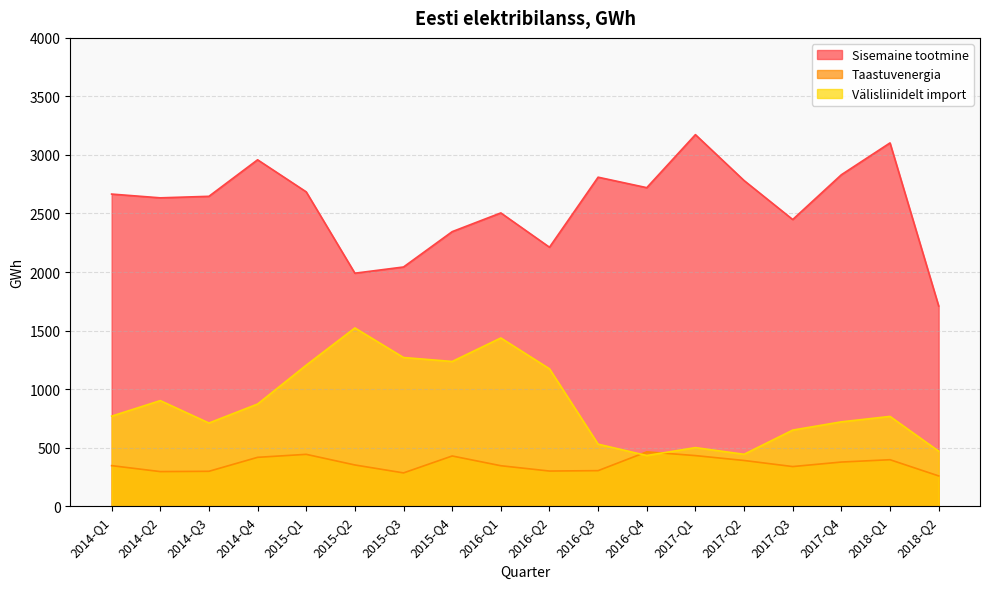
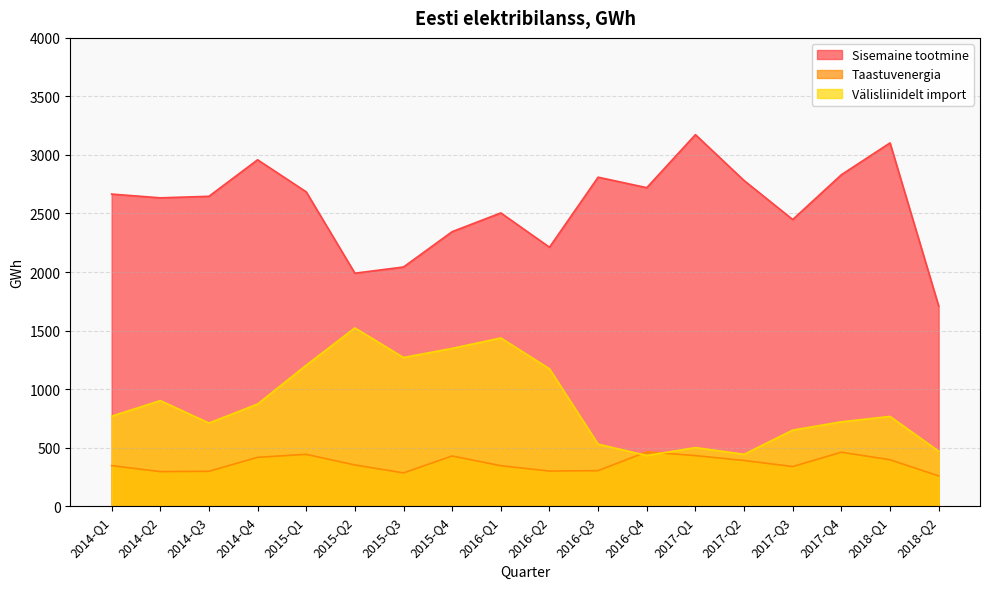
Välisliinidelt import, 2015-Q4: 1240 -> 1350
Taastuvenergia, 2017-Q4: 380 -> 460
